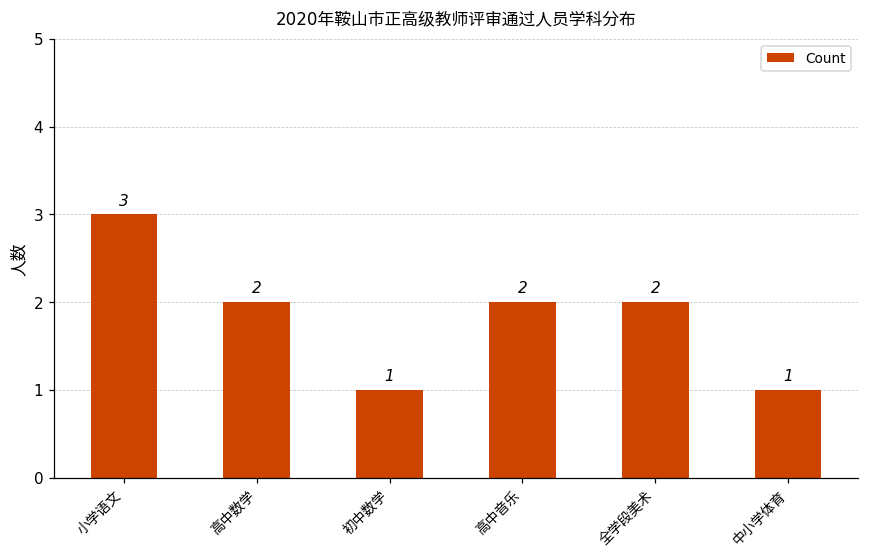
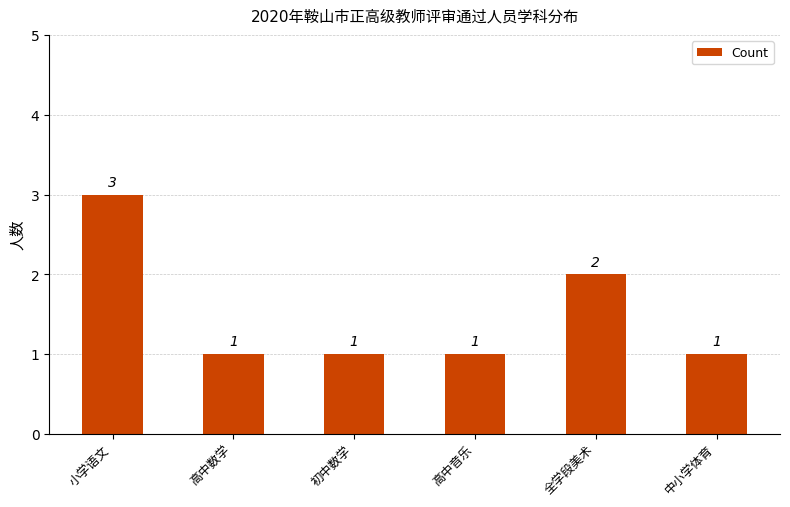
高中数学: 2 -> 1
高中音乐: 2 -> 1
